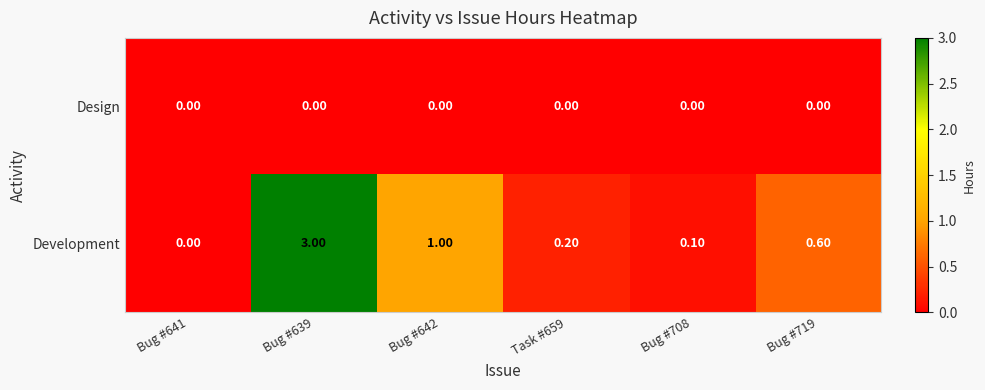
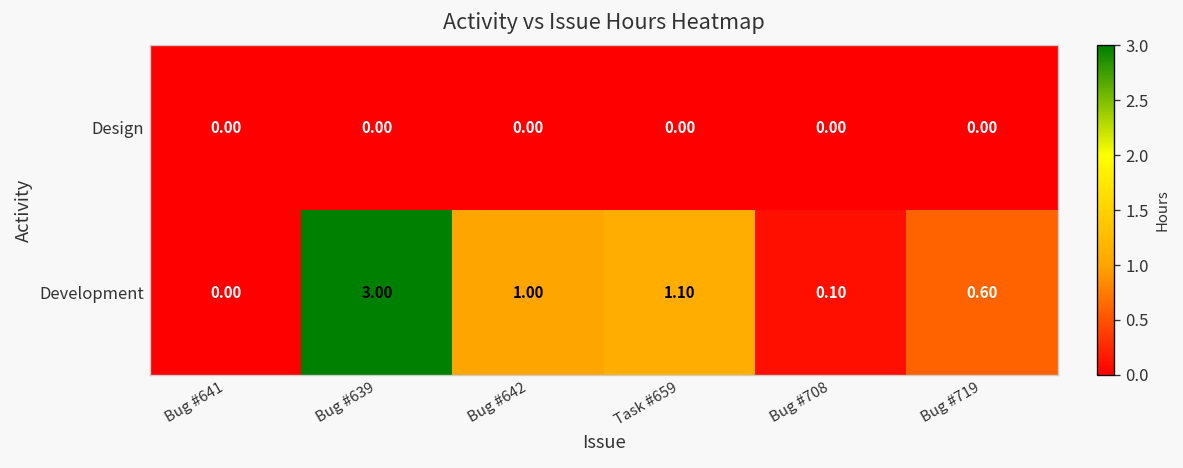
Development, Task #659: 0.20 -> 1.10
